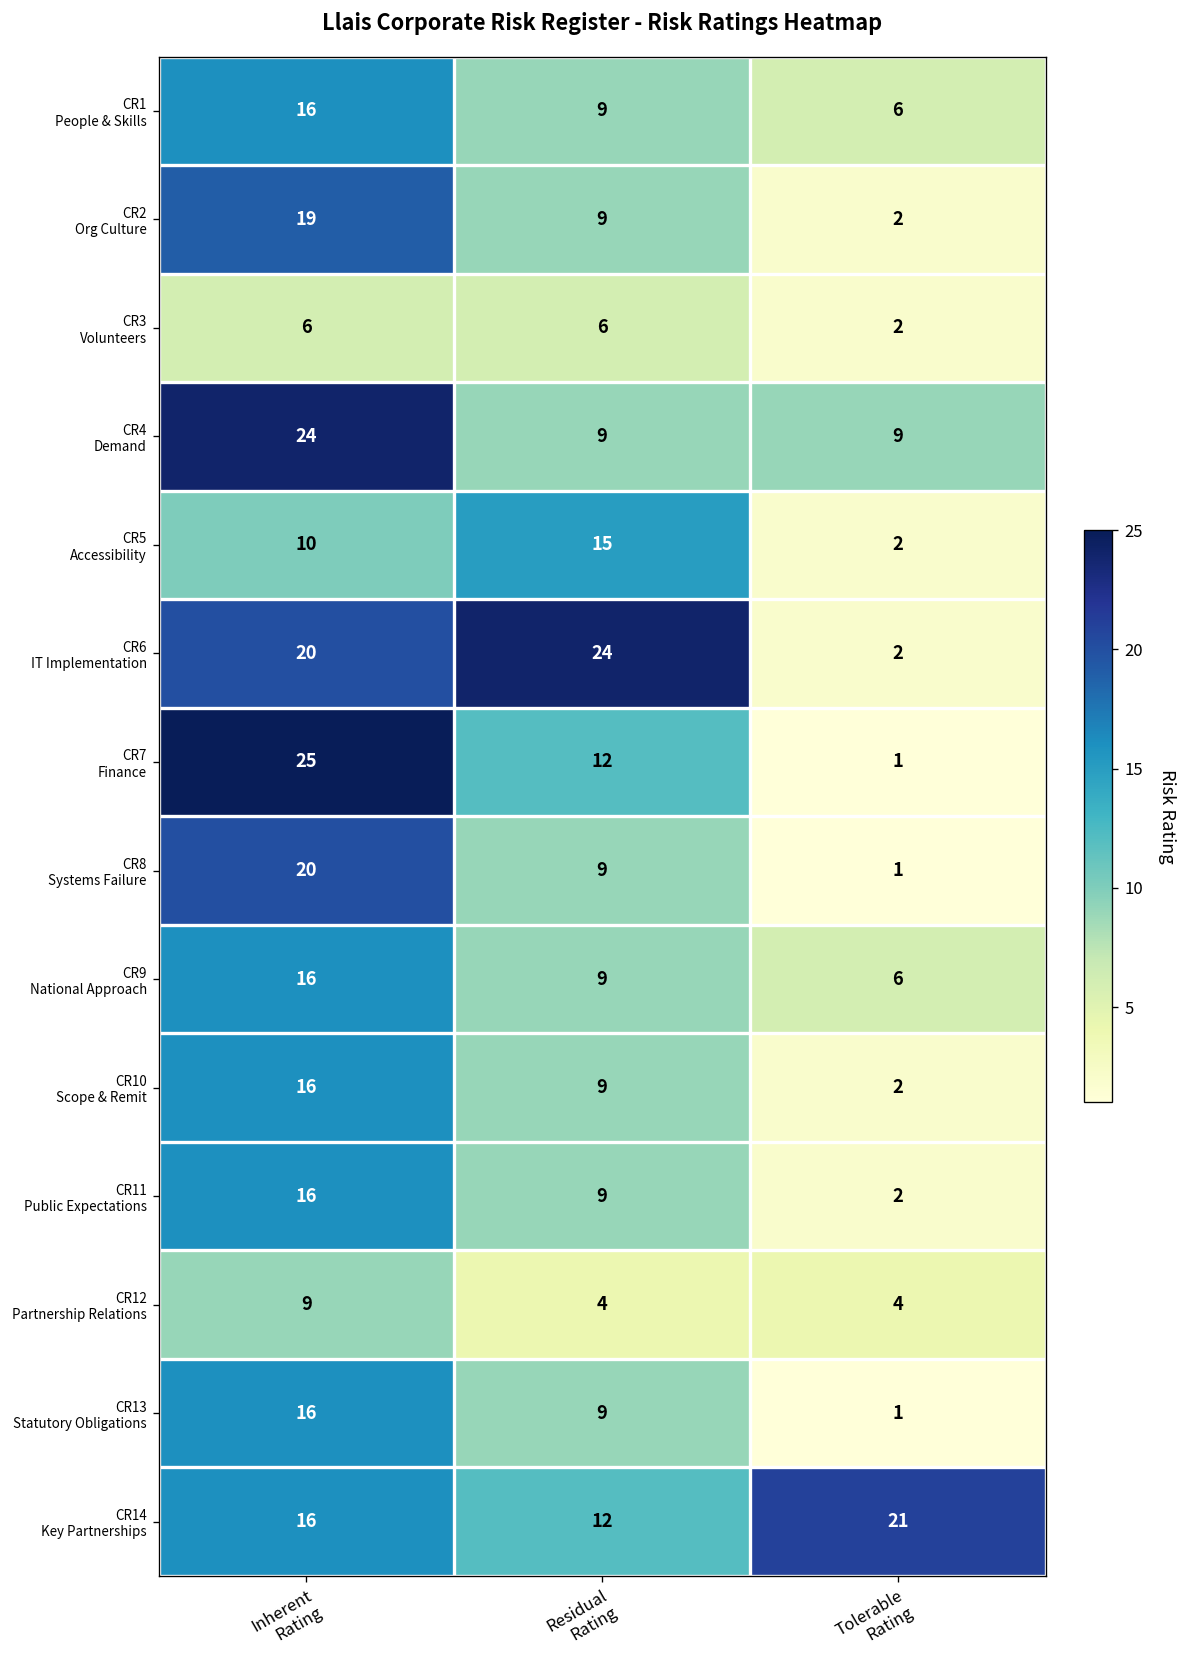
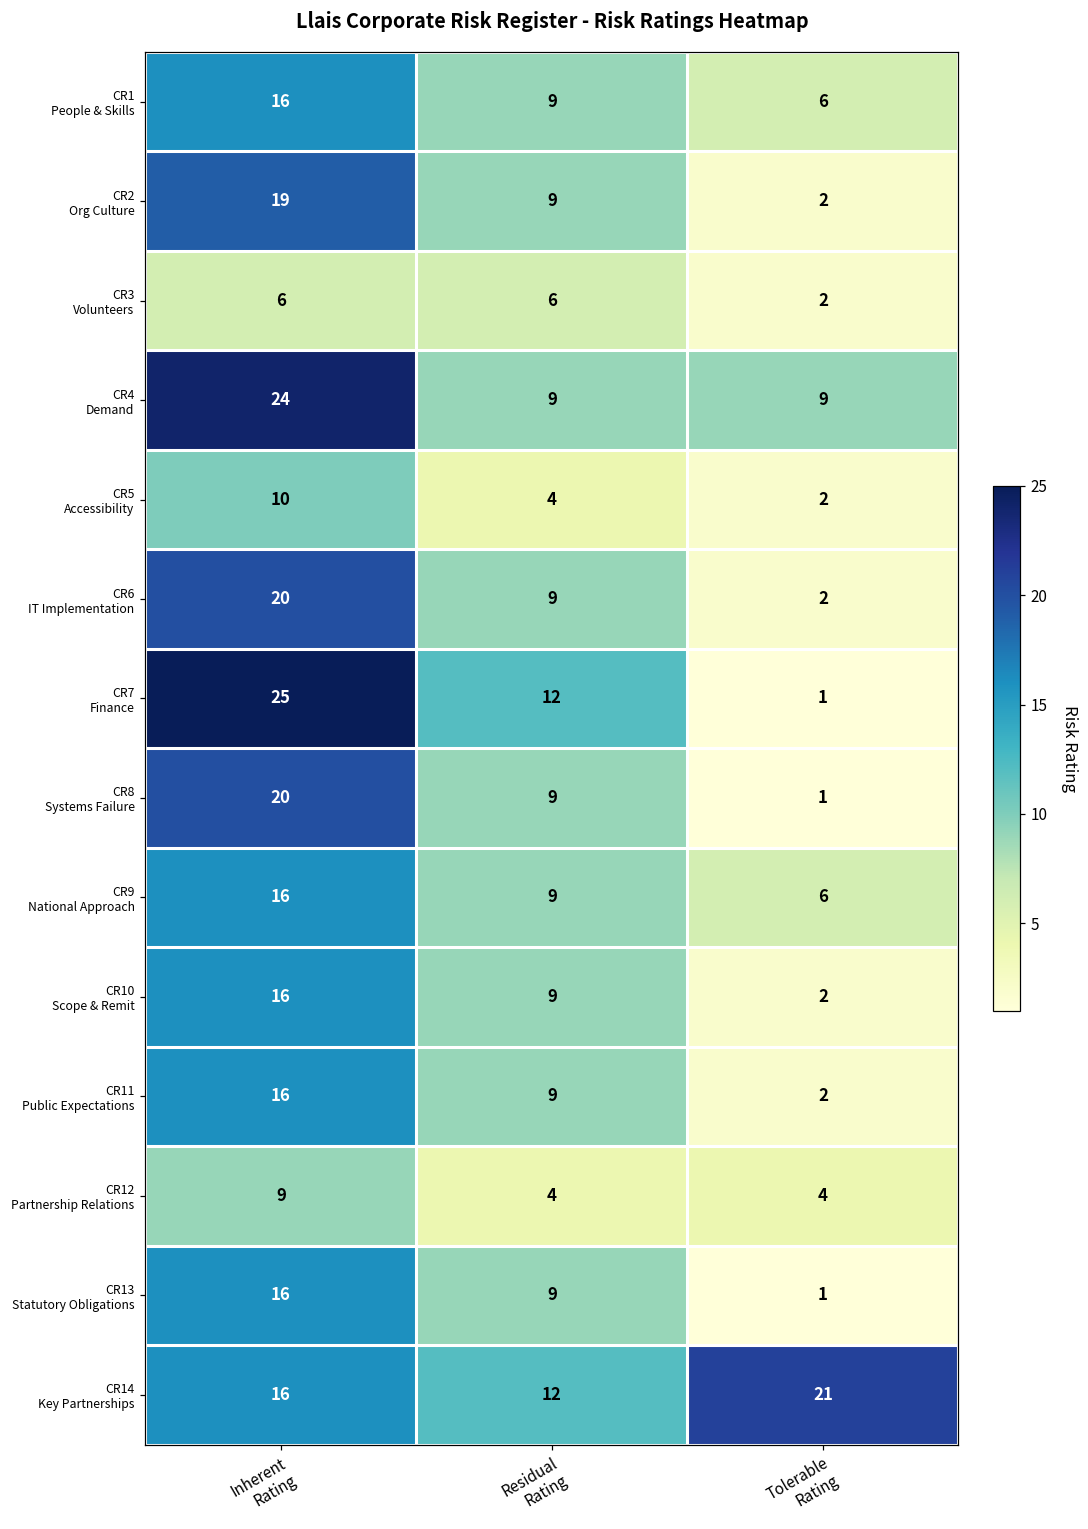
CR5 Accessibility, Residual Rating: 15 -> 4
CR6 IT Implementation, Residual Rating: 24 -> 9
